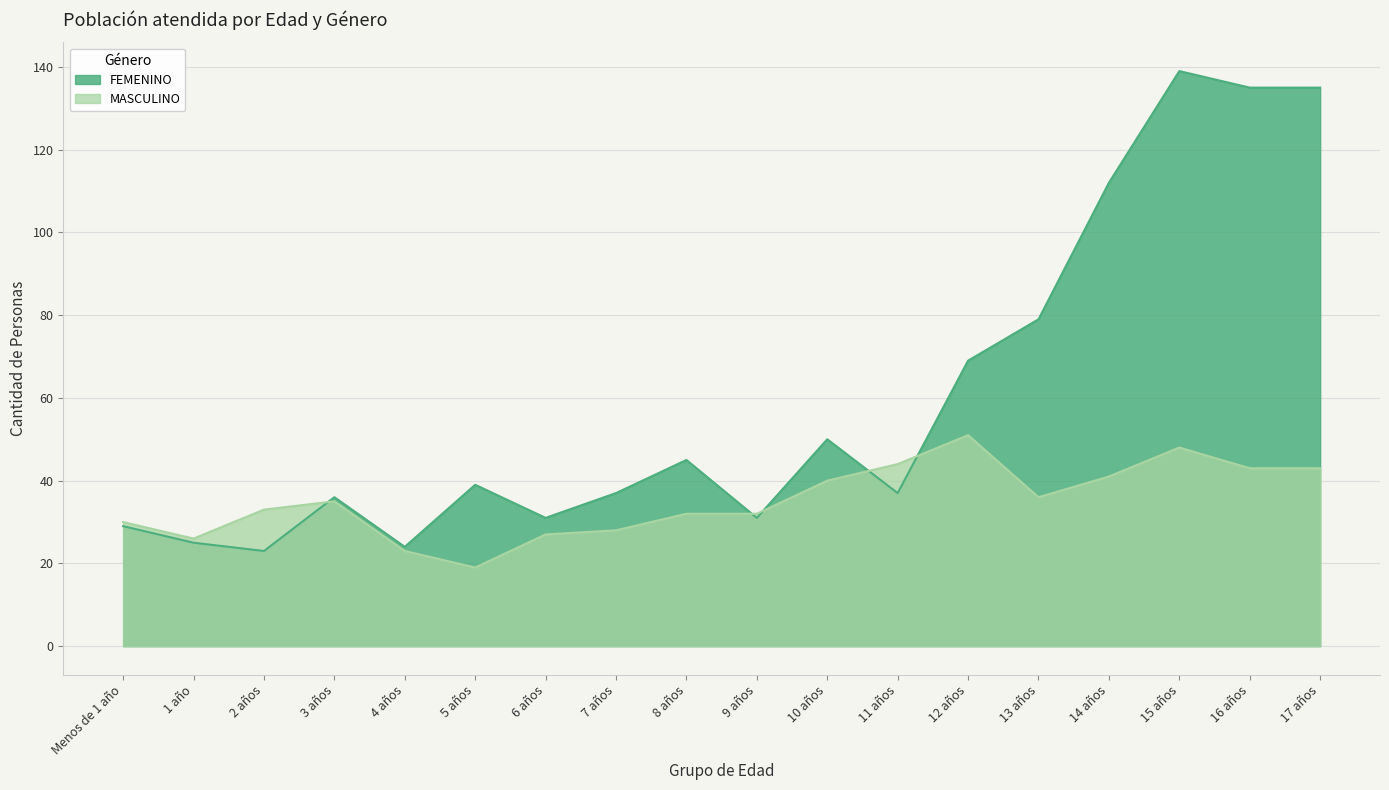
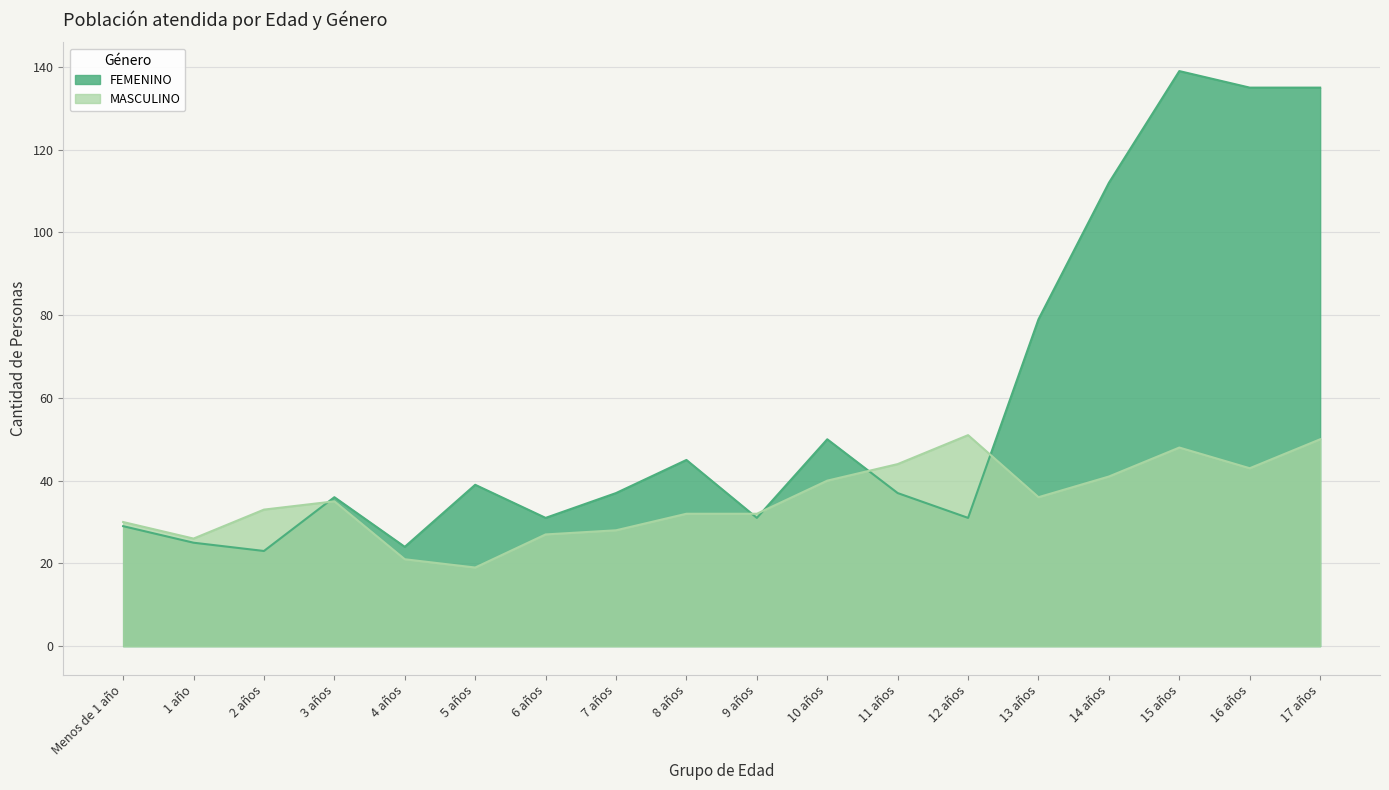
MASCULINO, 4 años: 23 -> 21
FEMENINO, 12 años: 69 -> 31
MASCULINO, 17 años: 43 -> 50
